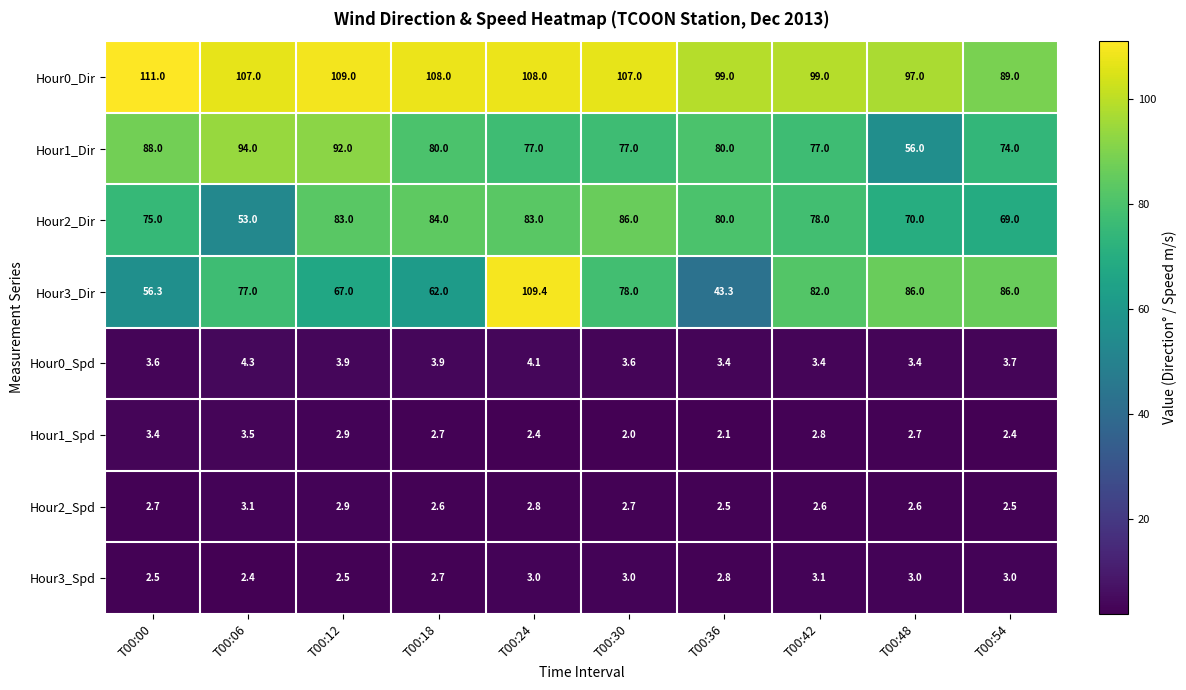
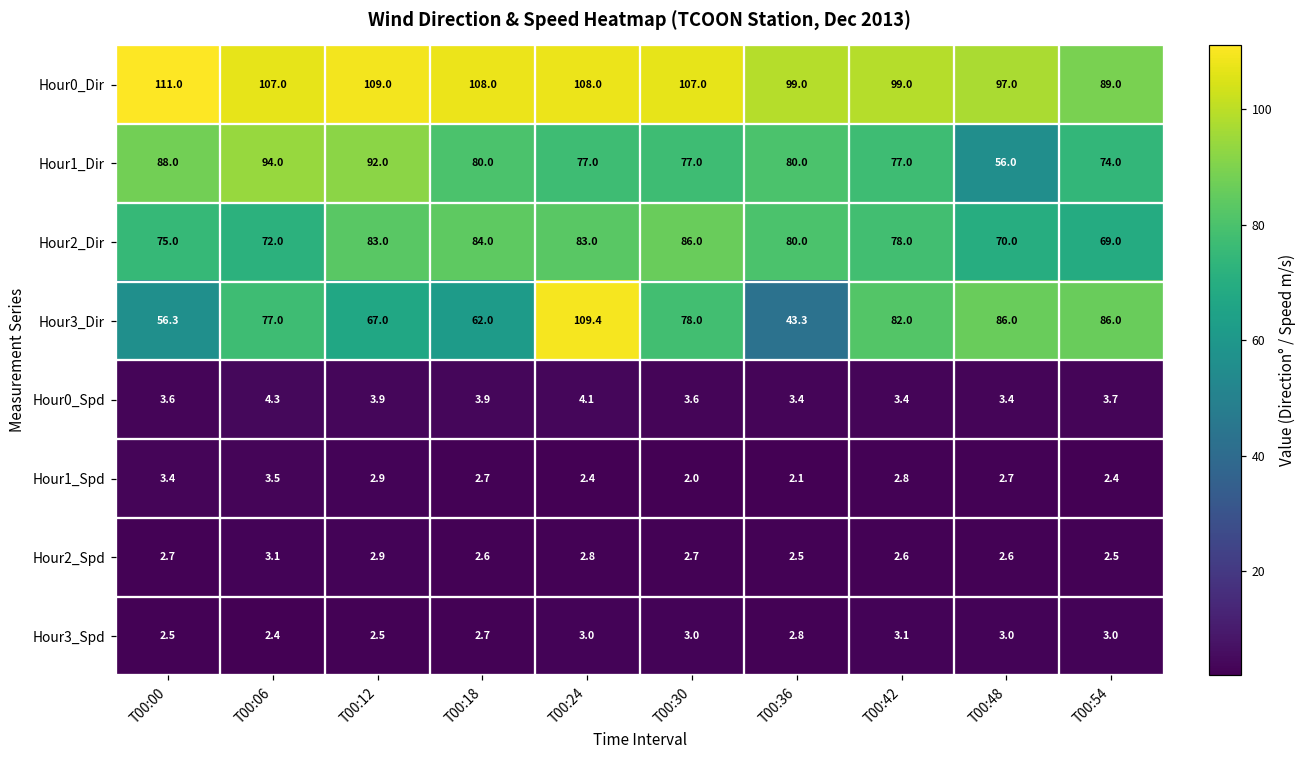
Hour2_Dir, T00:06: 53.0 -> 72.0
